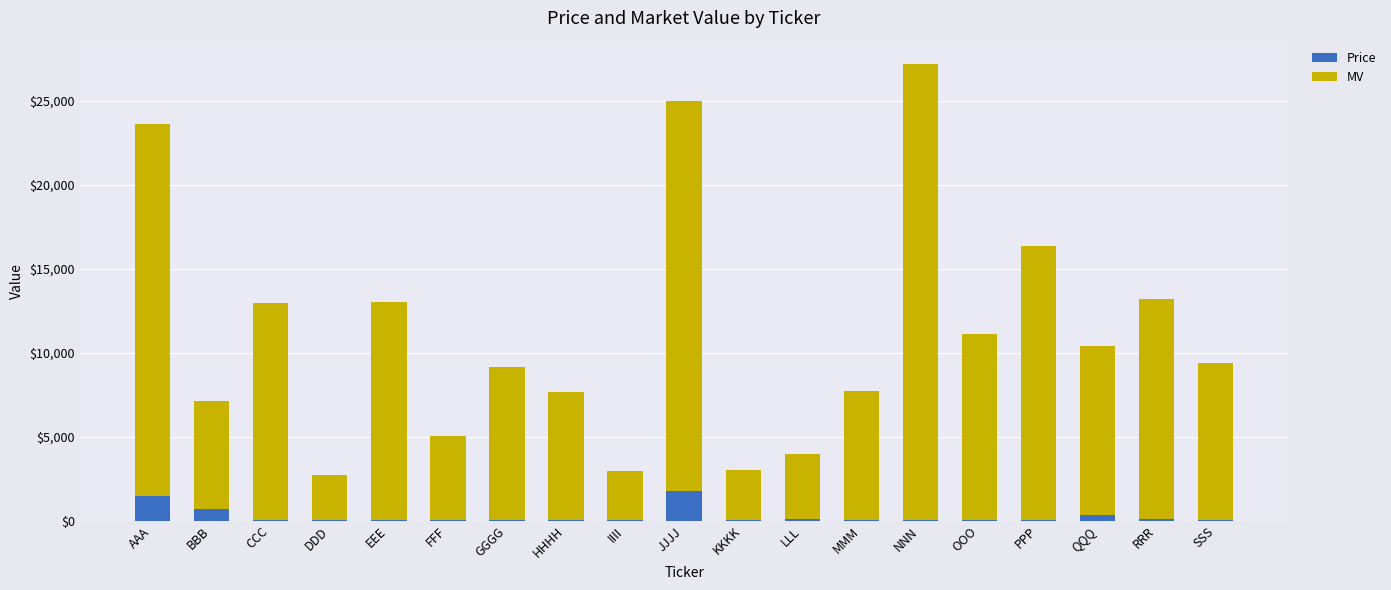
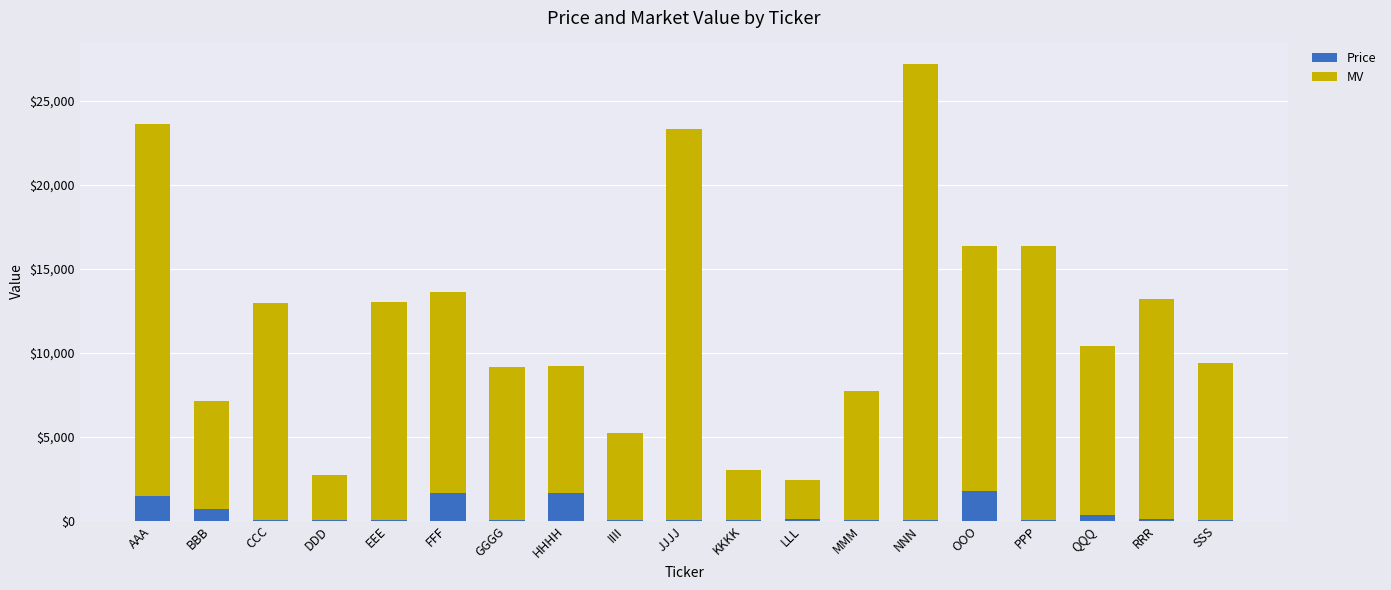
Price, FFF: $0 -> $1,600
MV, FFF: $5,000 -> $12,000
Price, HHHH: $100 -> $1,600
MV, IIII: $3,000 -> $5,200
Price, JJJJ: $1,700 -> $0
MV, LLL: $3,900 -> $2,300
Price, OOO: $0 -> $1,700
MV, OOO: $11,000 -> $14,600
